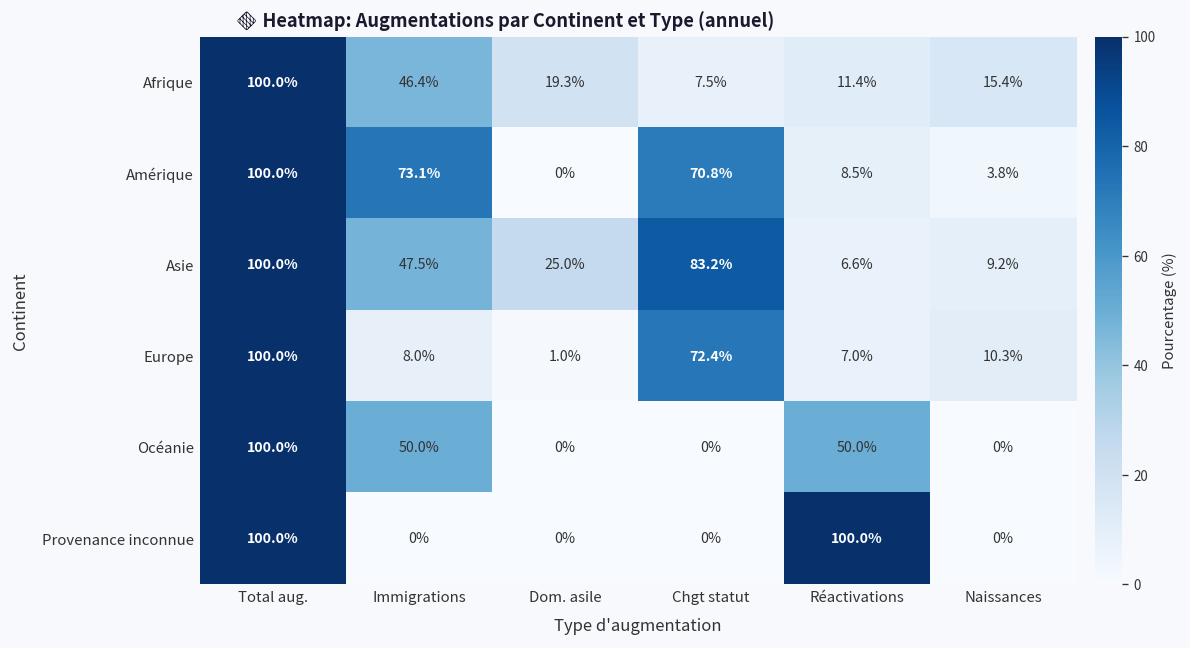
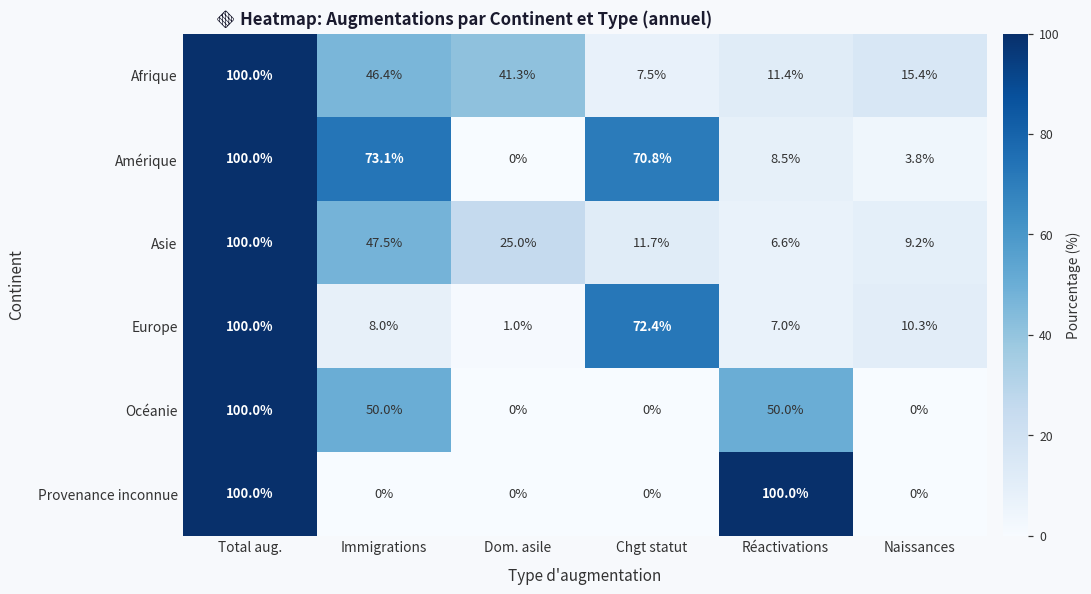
Afrique, Dom. asile: 19.3% -> 41.3%
Asie, Chgt statut: 83.2% -> 11.7%
